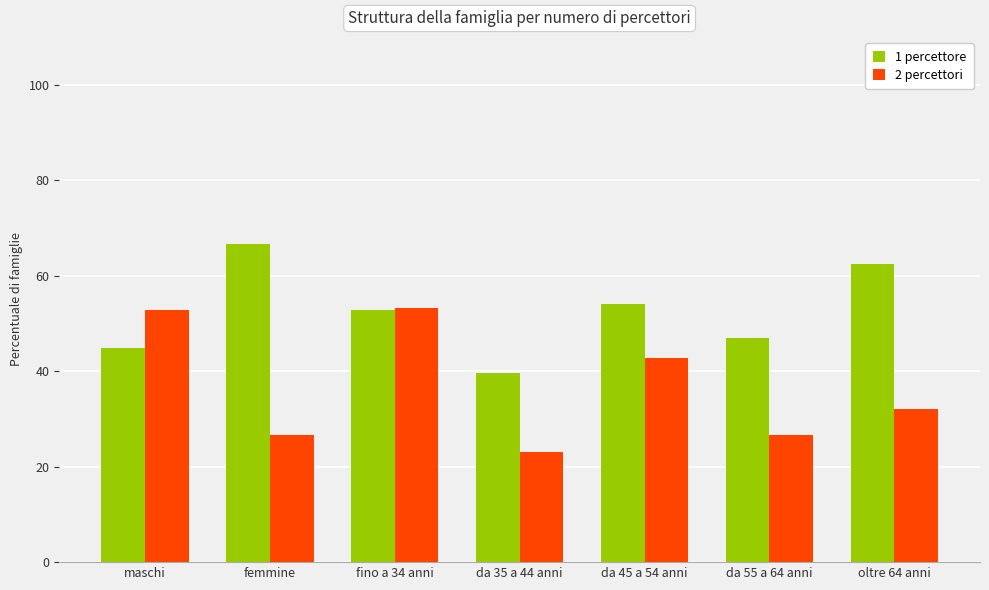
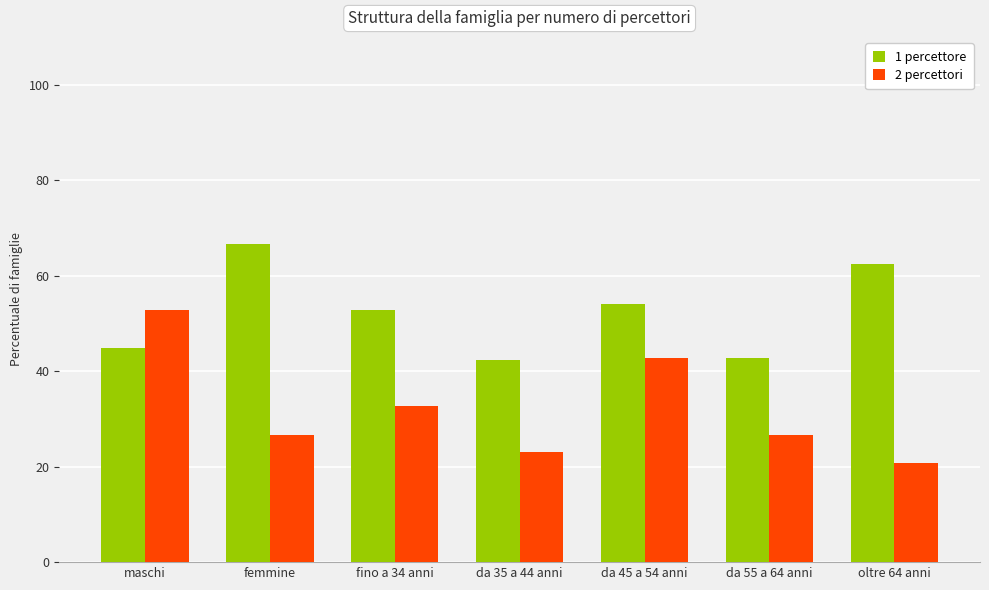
2 percettori, fino a 34 anni: 53 -> 33
1 percettore, da 35 a 44 anni: 40 -> 42
1 percettore, da 55 a 64 anni: 47 -> 43
2 percettori, oltre 64 anni: 32 -> 21
